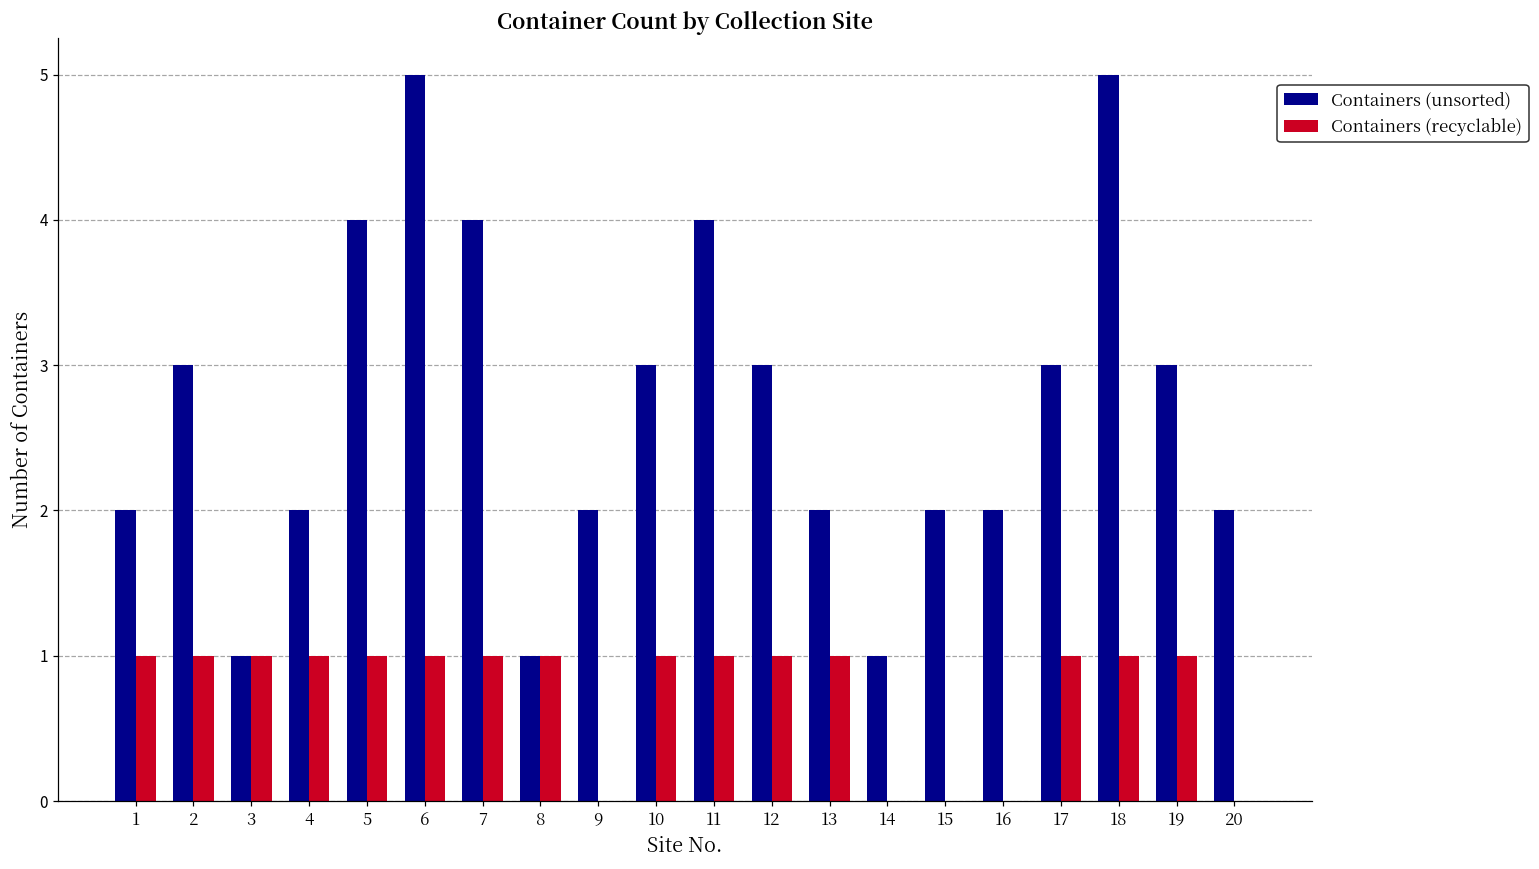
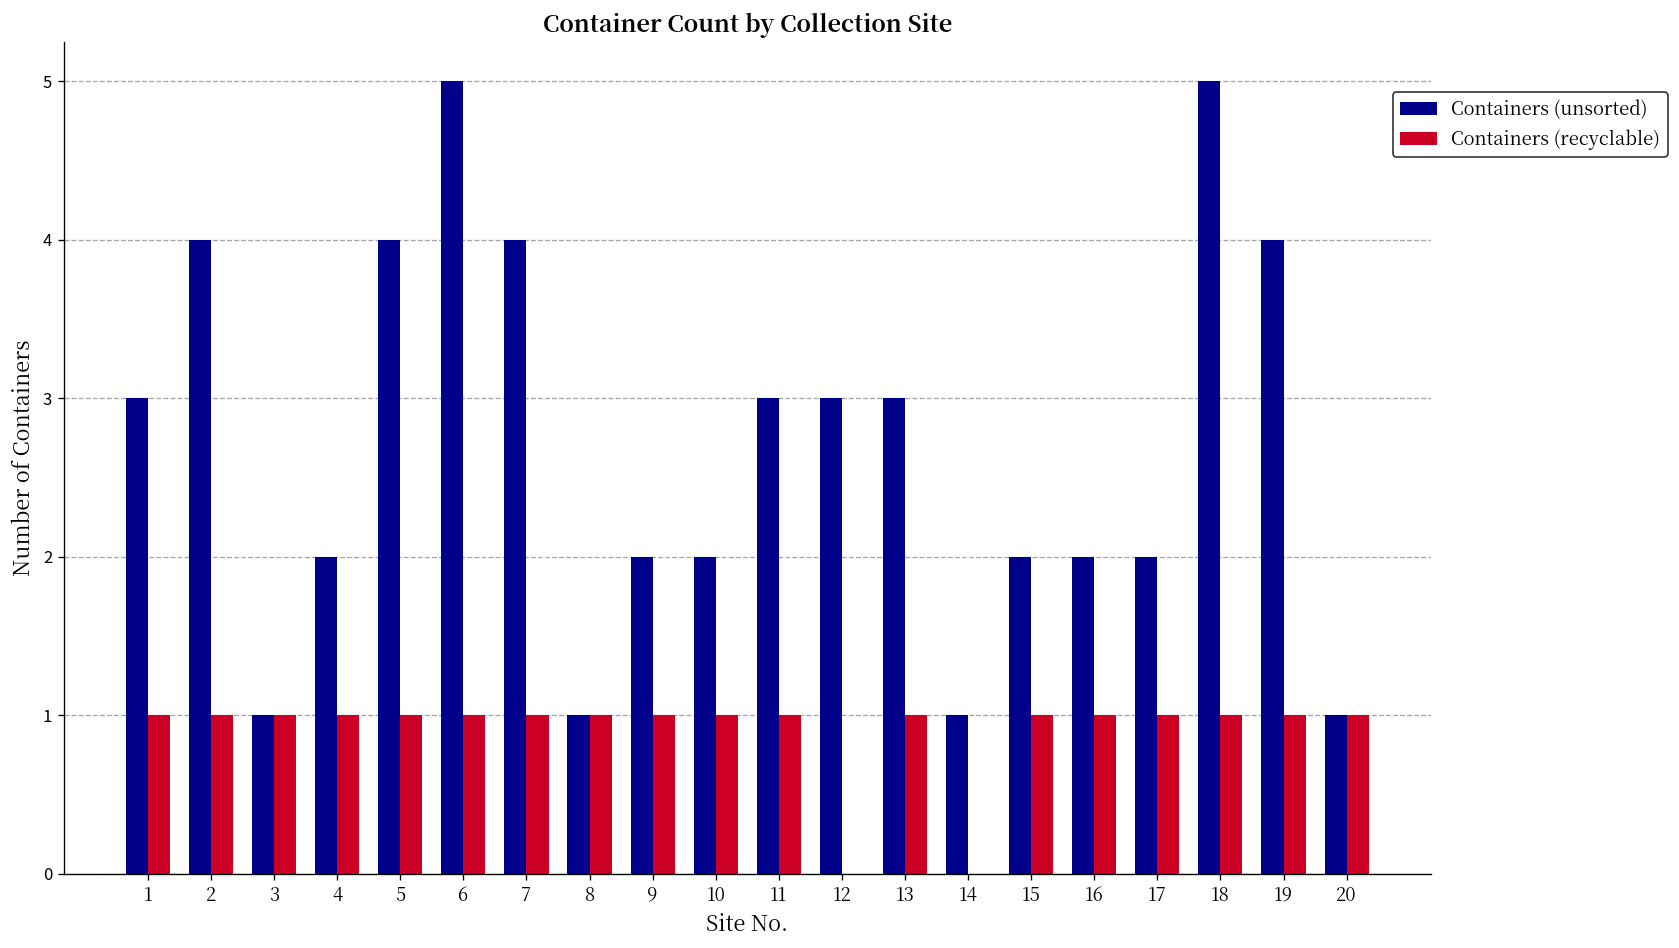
Containers (unsorted), 1: 2 -> 3
Containers (unsorted), 2: 3 -> 4
Containers (recyclable), 9: 0 -> 1
Containers (unsorted), 10: 3 -> 2
Containers (unsorted), 11: 4 -> 3
Containers (recyclable), 12: 1 -> 0
Containers (unsorted), 13: 2 -> 3
Containers (recyclable), 15: 0 -> 1
Containers (recyclable), 16: 0 -> 1
Containers (unsorted), 17: 3 -> 2
Containers (unsorted), 19: 3 -> 4
Containers (unsorted), 20: 2 -> 1
Containers (recyclable), 20: 0 -> 1
